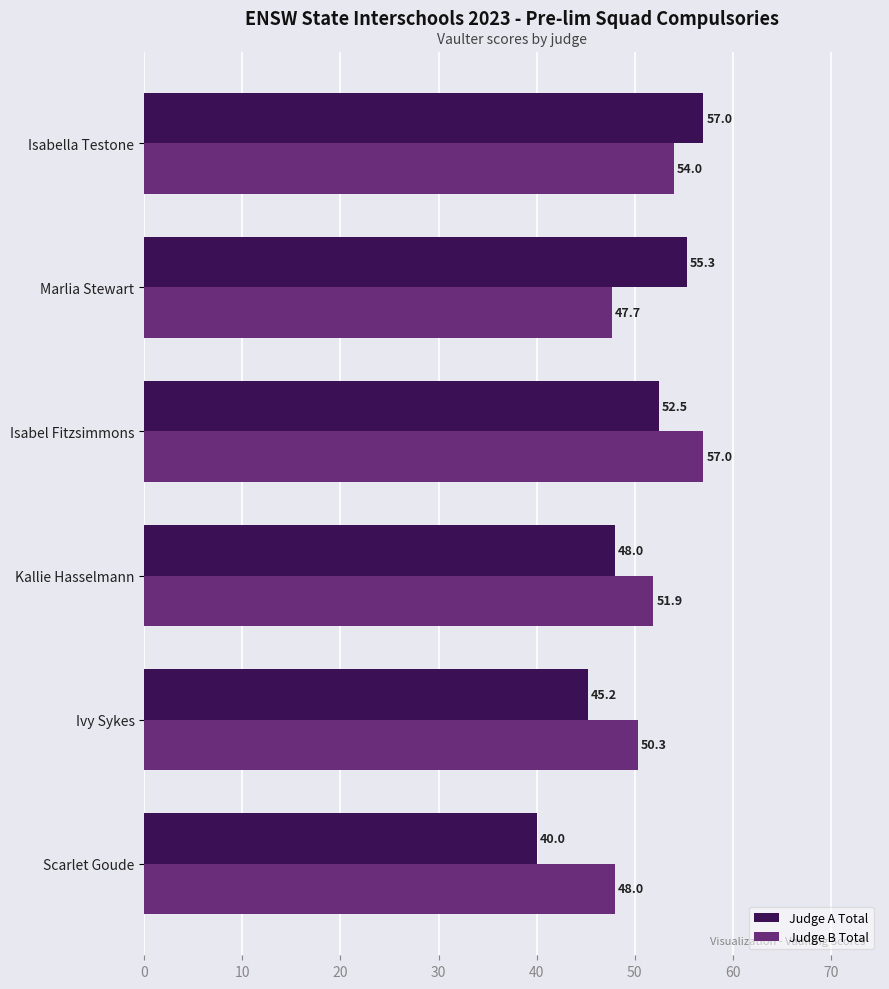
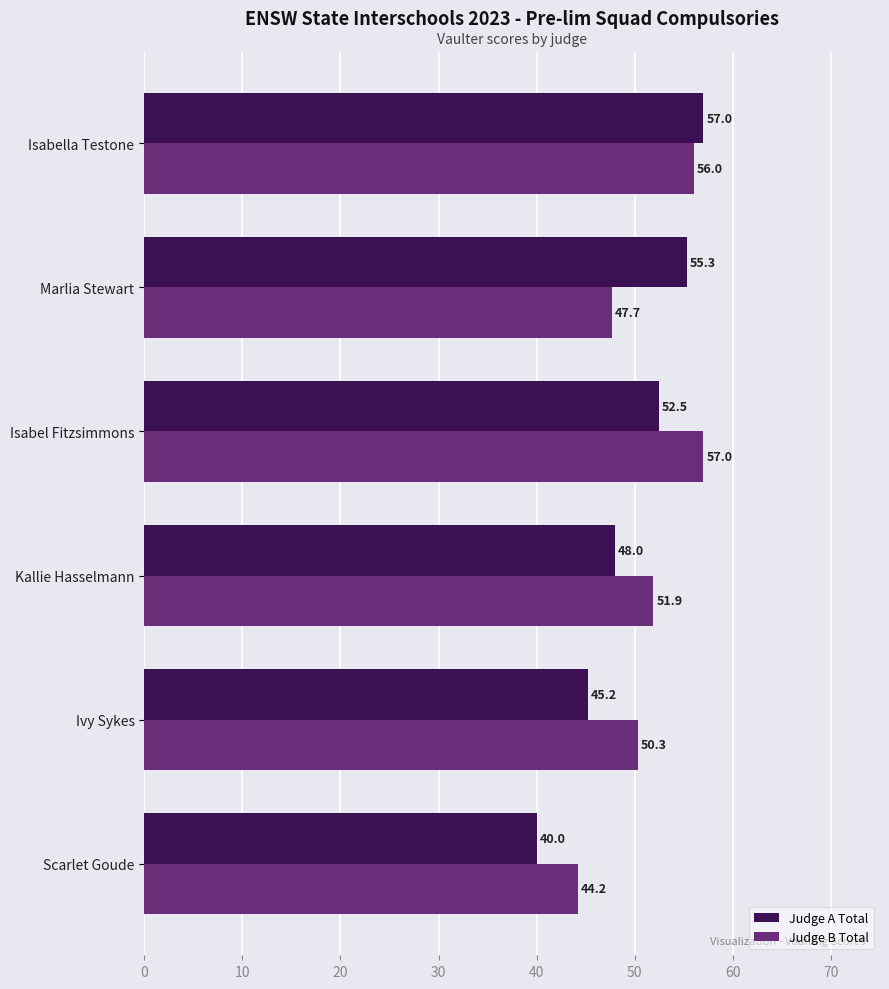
Judge B Total, Isabella Testone: 54.0 -> 56.0
Judge B Total, Scarlet Goude: 48.0 -> 44.2
